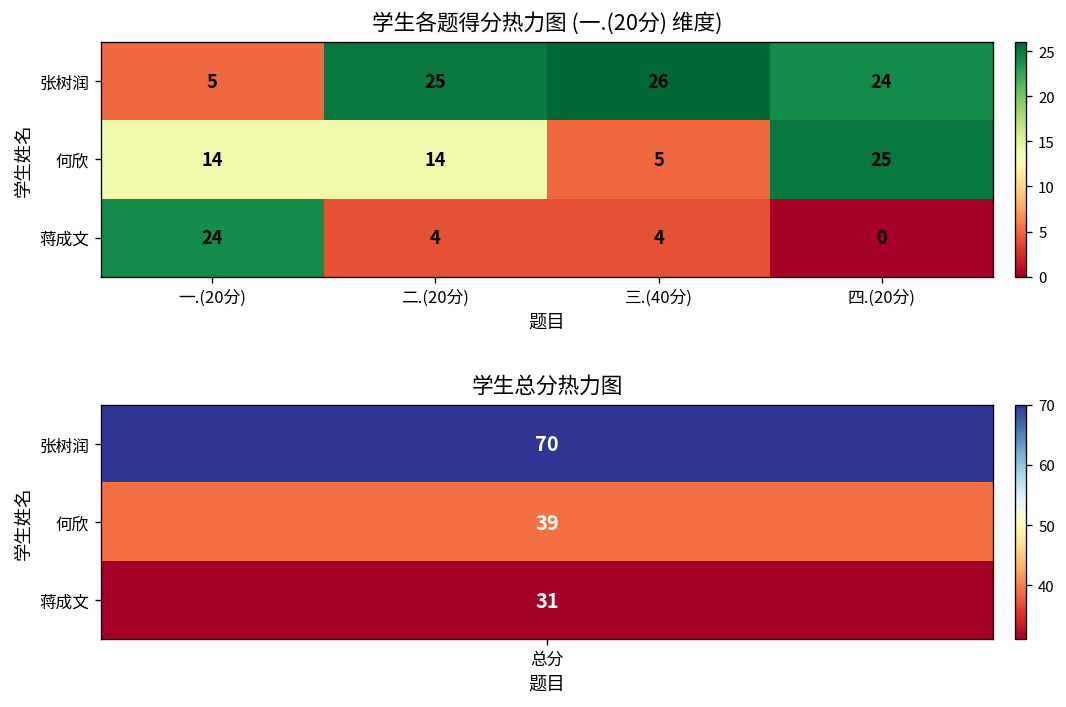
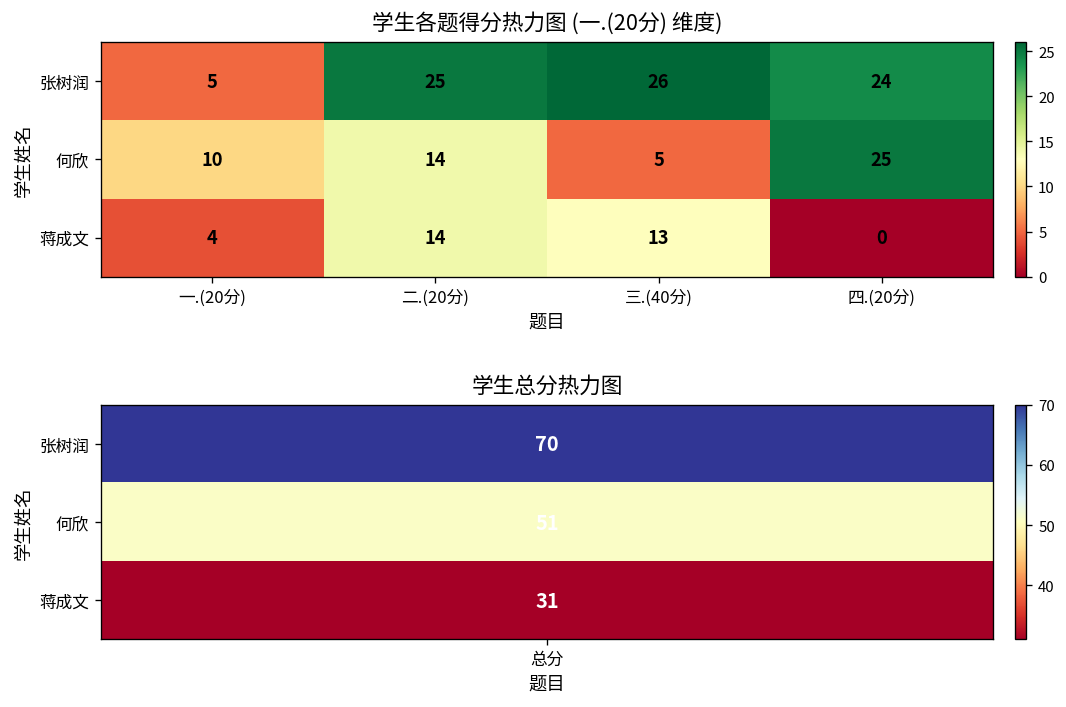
学生各题得分热力图 (一.(20分) 维度), 何欣, 一.(20分): 14 -> 10
学生各题得分热力图 (一.(20分) 维度), 蒋成文, 一.(20分): 24 -> 4
学生各题得分热力图 (一.(20分) 维度), 蒋成文, 二.(20分): 4 -> 14
学生各题得分热力图 (一.(20分) 维度), 蒋成文, 三.(40分): 4 -> 13
学生总分热力图, 何欣, 总分: 39 -> 51
